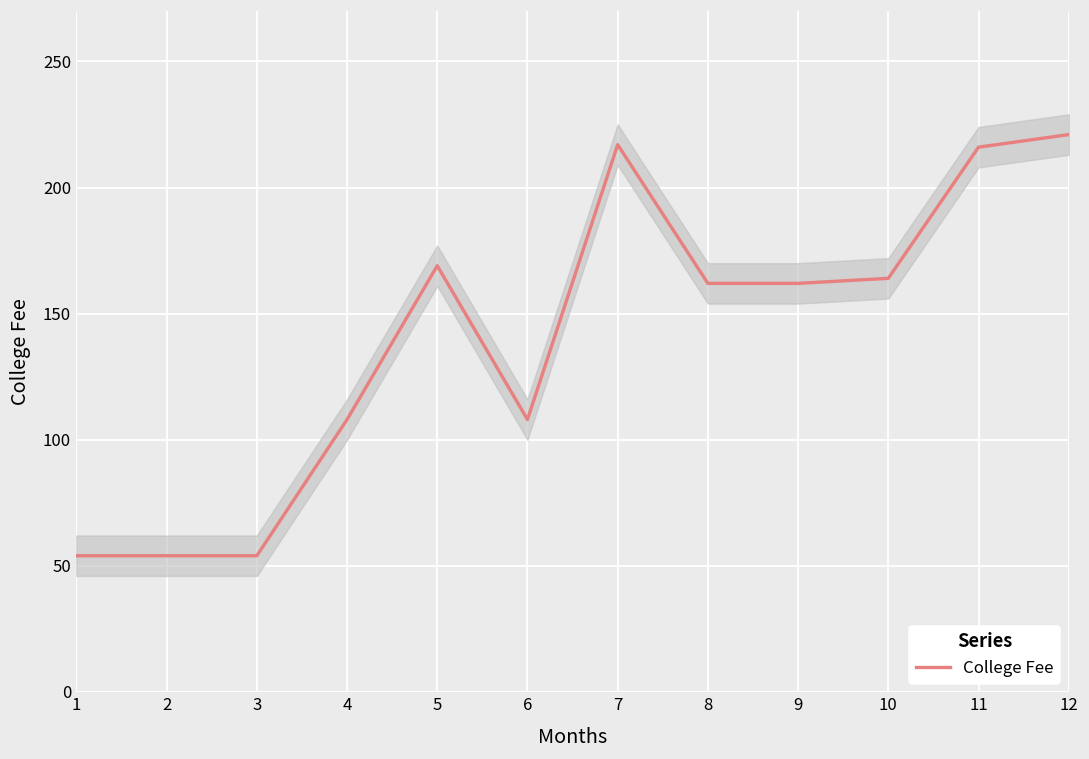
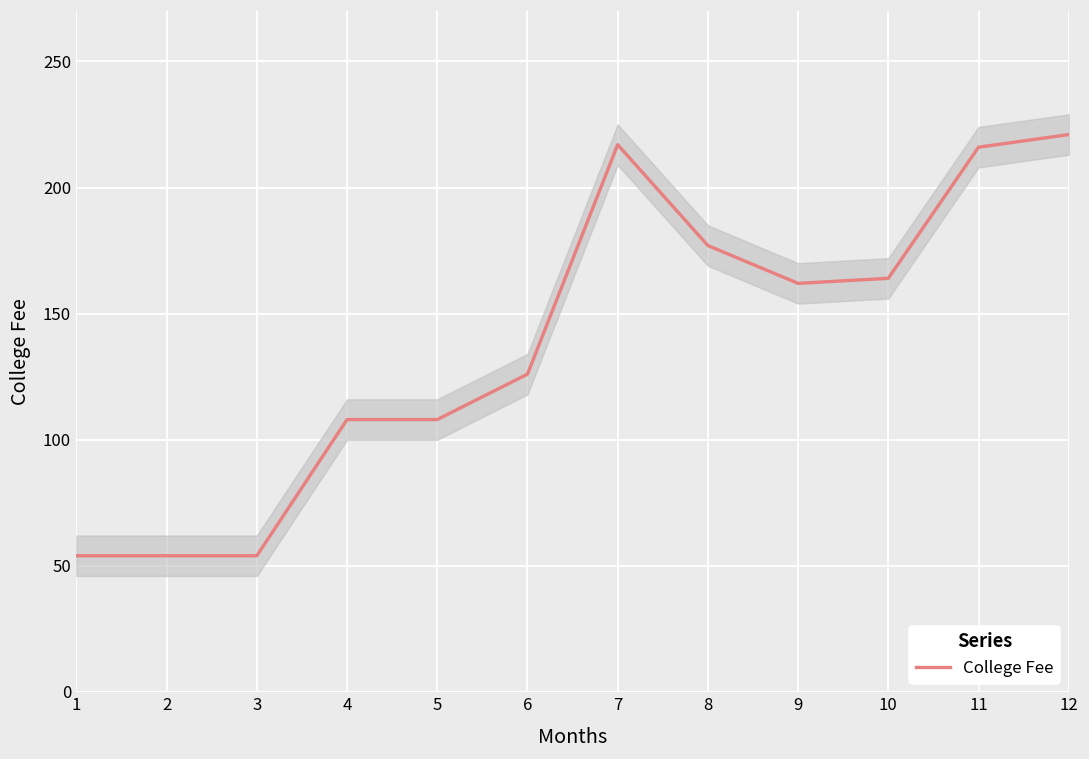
College Fee, 5: 169 -> 108
College Fee, 6: 108 -> 126
College Fee, 8: 162 -> 177
